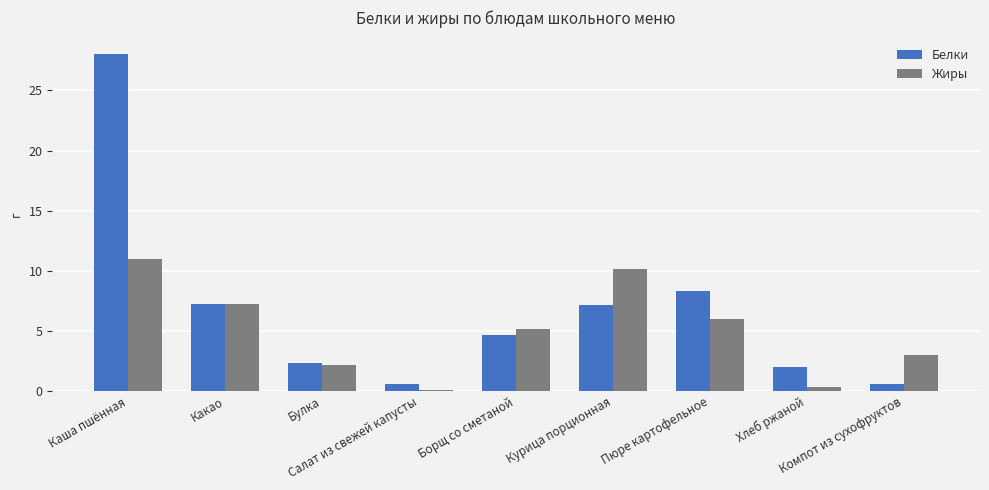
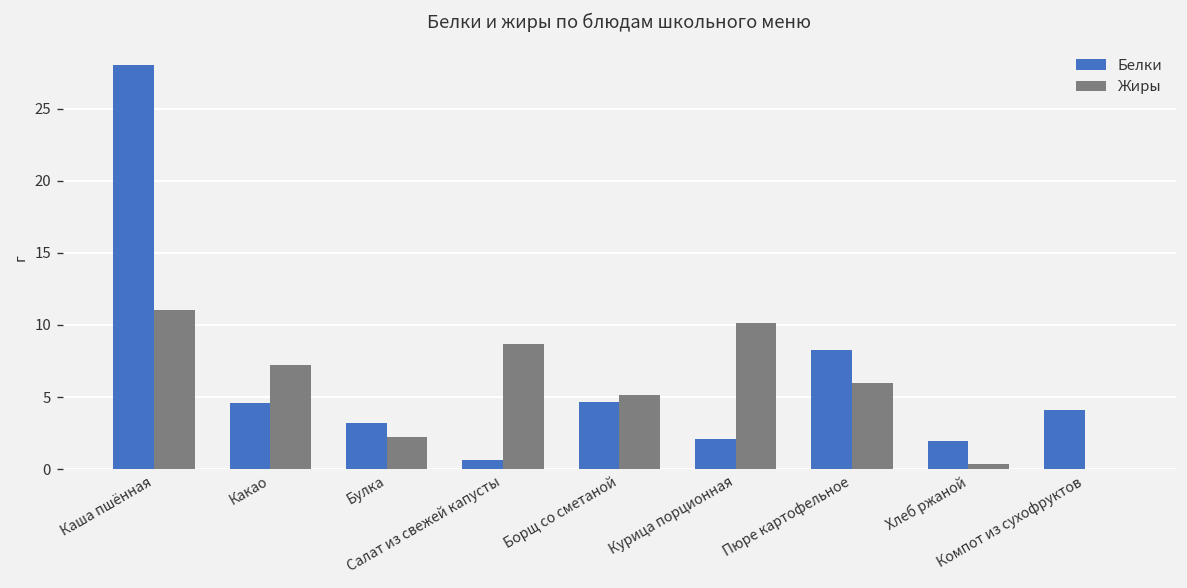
Белки, Какао: 7.3 -> 4.6
Белки, Булка: 2.3 -> 3.2
Жиры, Салат из свежей капусты: 0.1 -> 8.7
Белки, Курица порционная: 7.1 -> 2.1
Белки, Компот из сухофруктов: 0.6 -> 4.1
Жиры, Компот из сухофруктов: 3 -> 0
